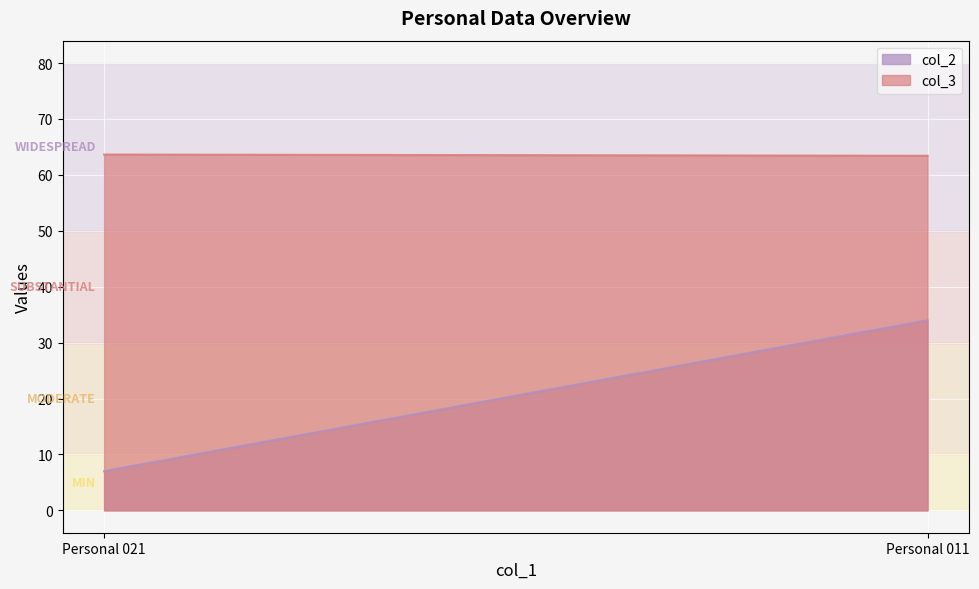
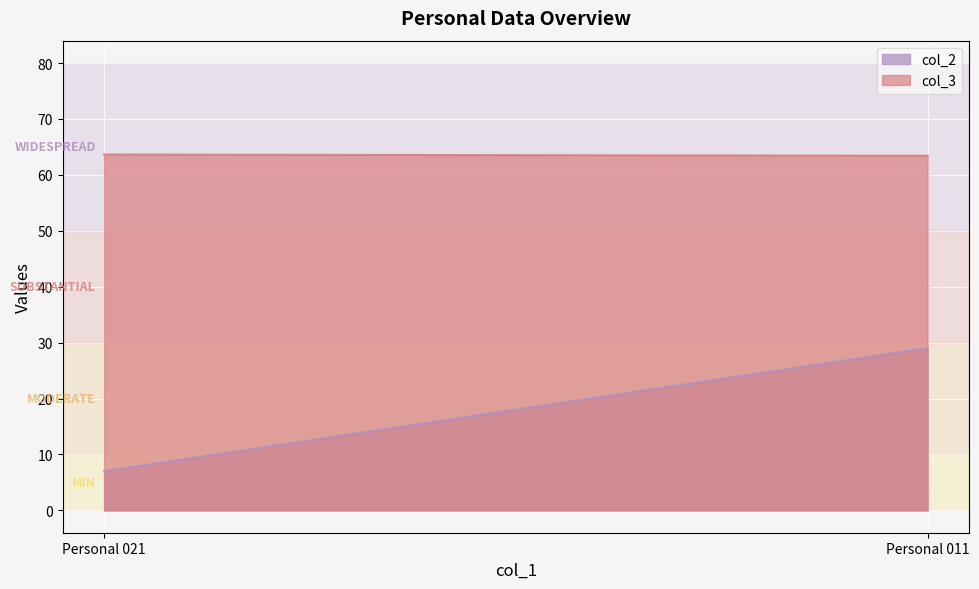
col_2, Personal 011: 34 -> 29
